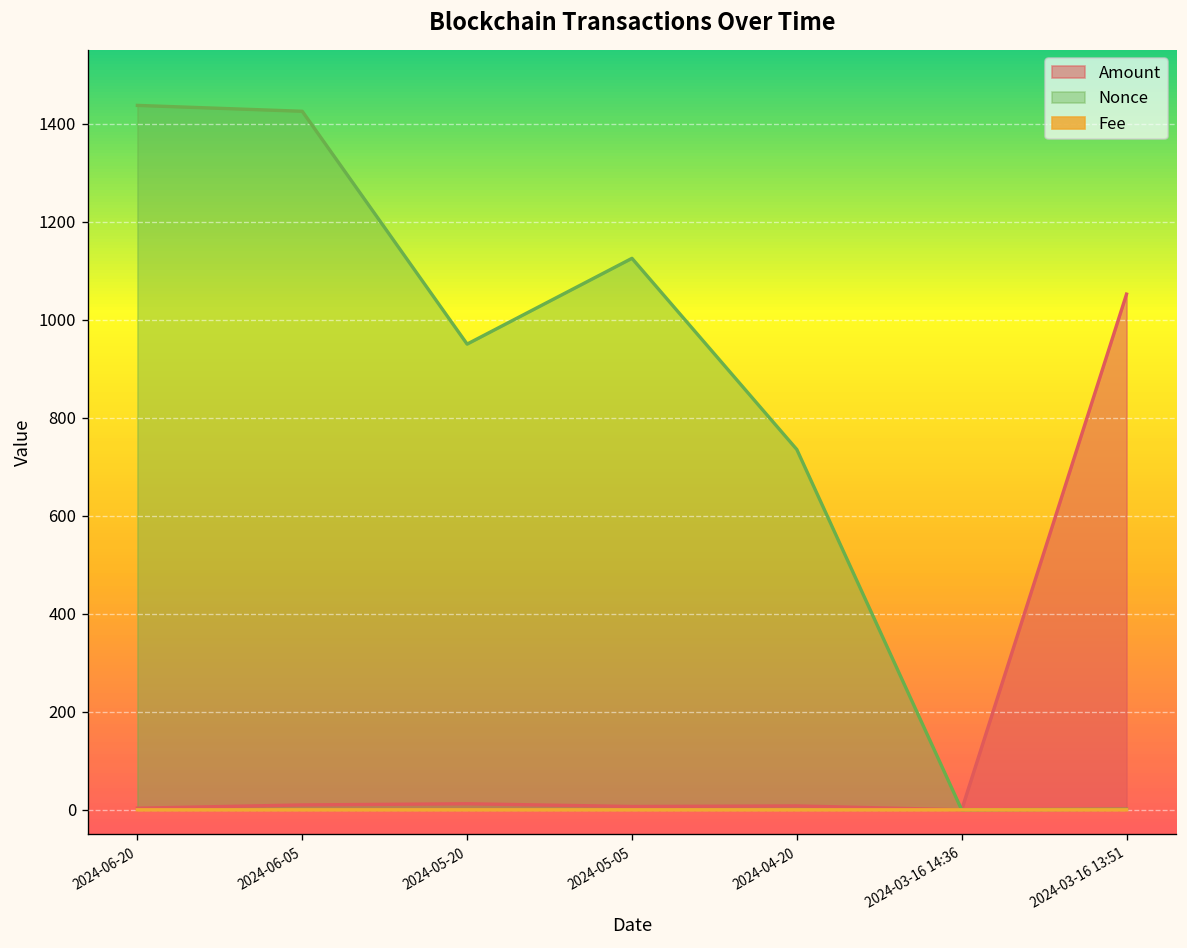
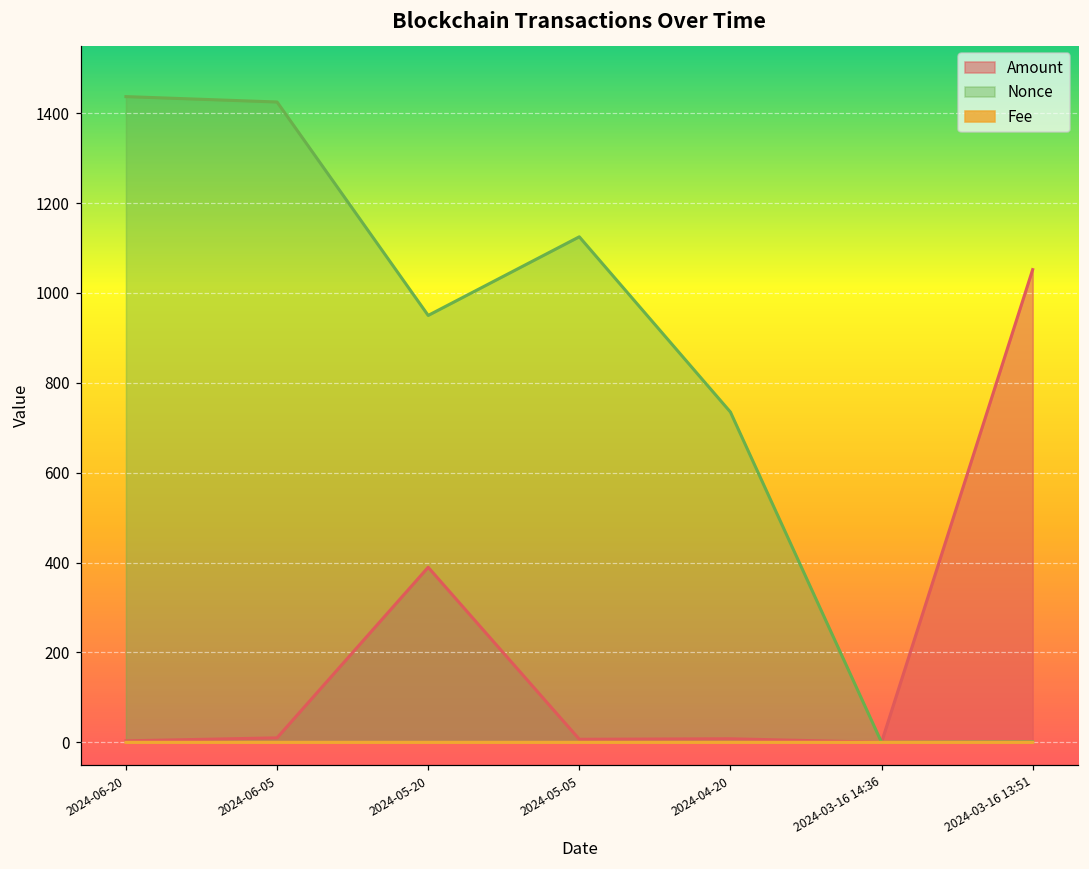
Amount, 2024-05-20: 10 -> 390
